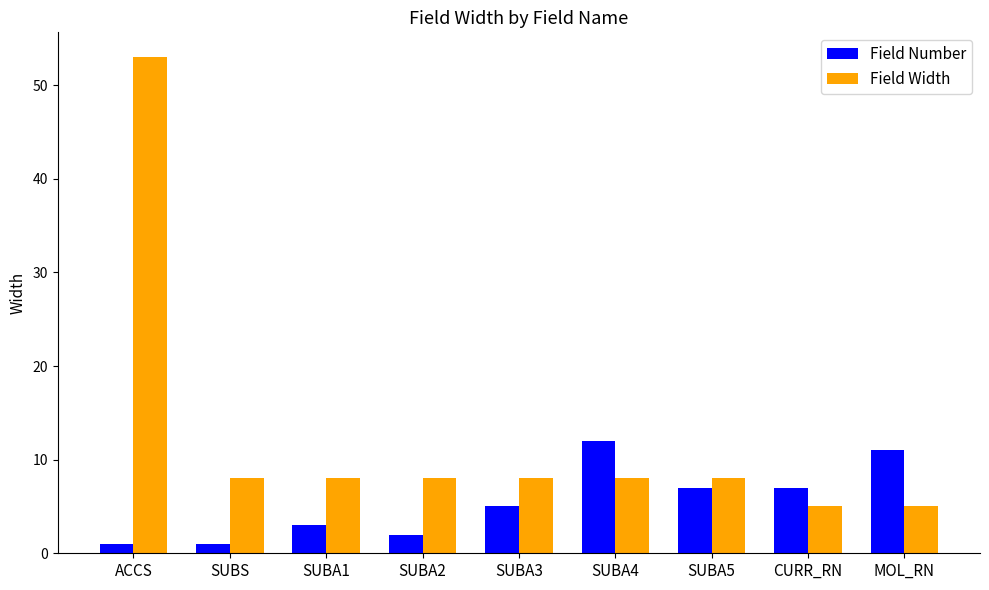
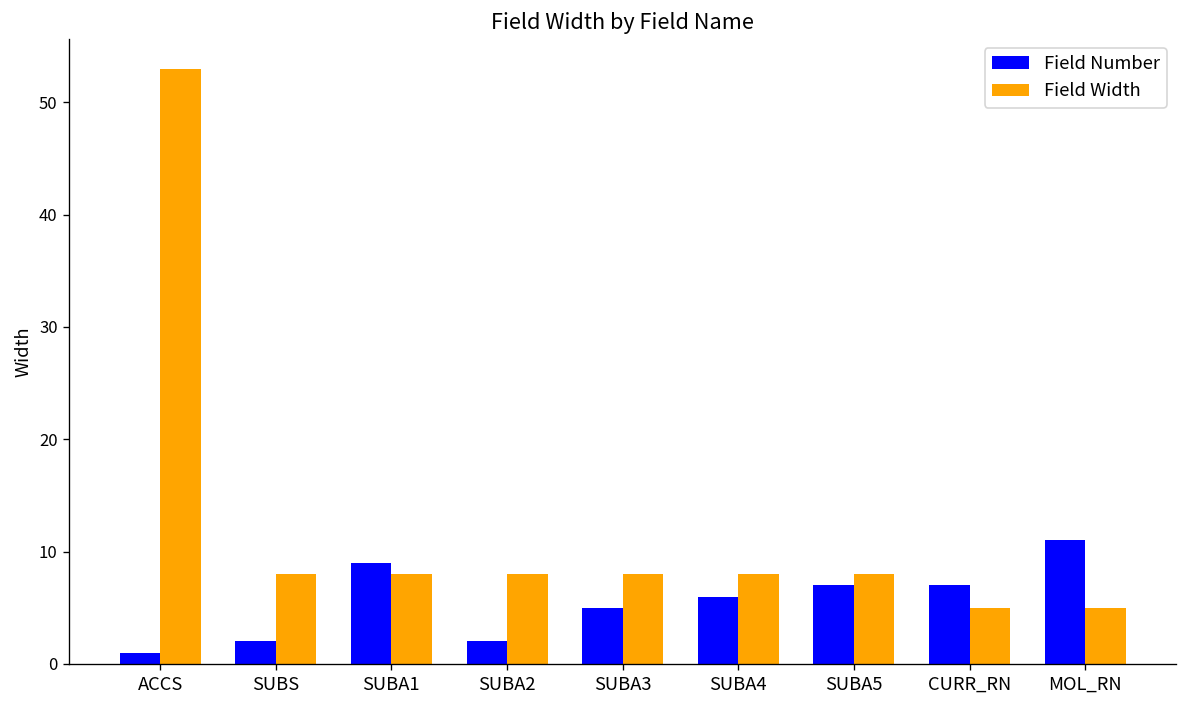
Field Number, SUBS: 1 -> 2
Field Number, SUBA1: 3 -> 9
Field Number, SUBA4: 12 -> 6
